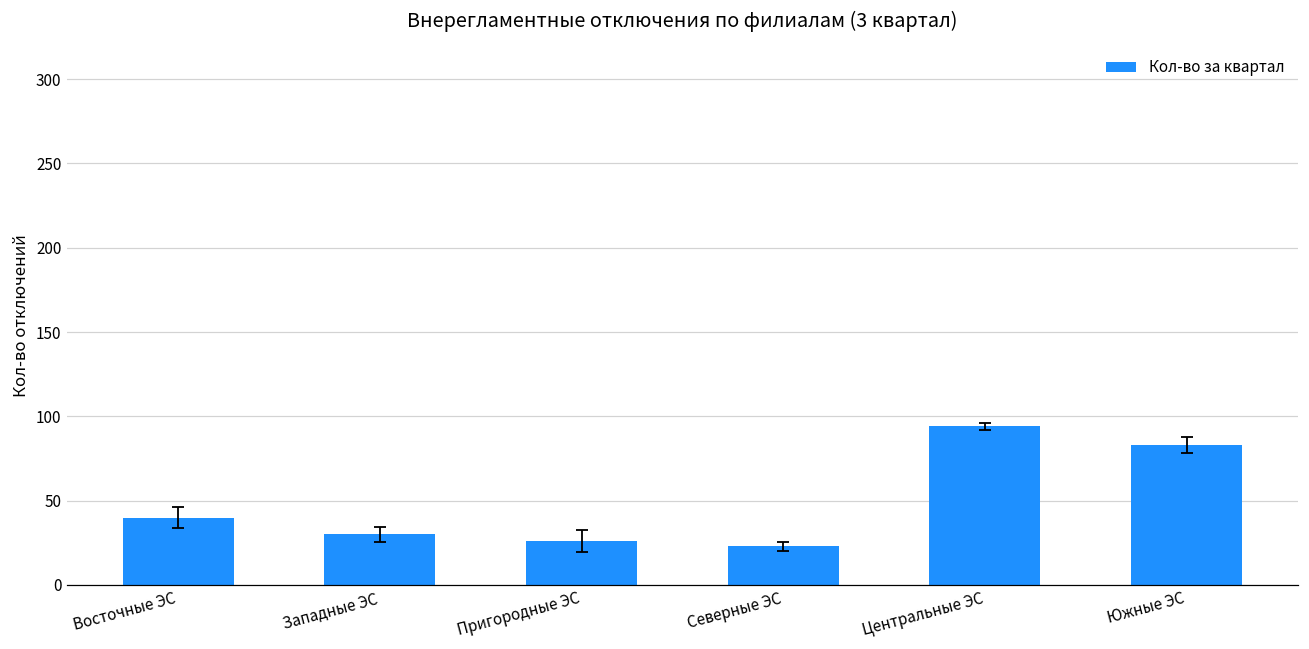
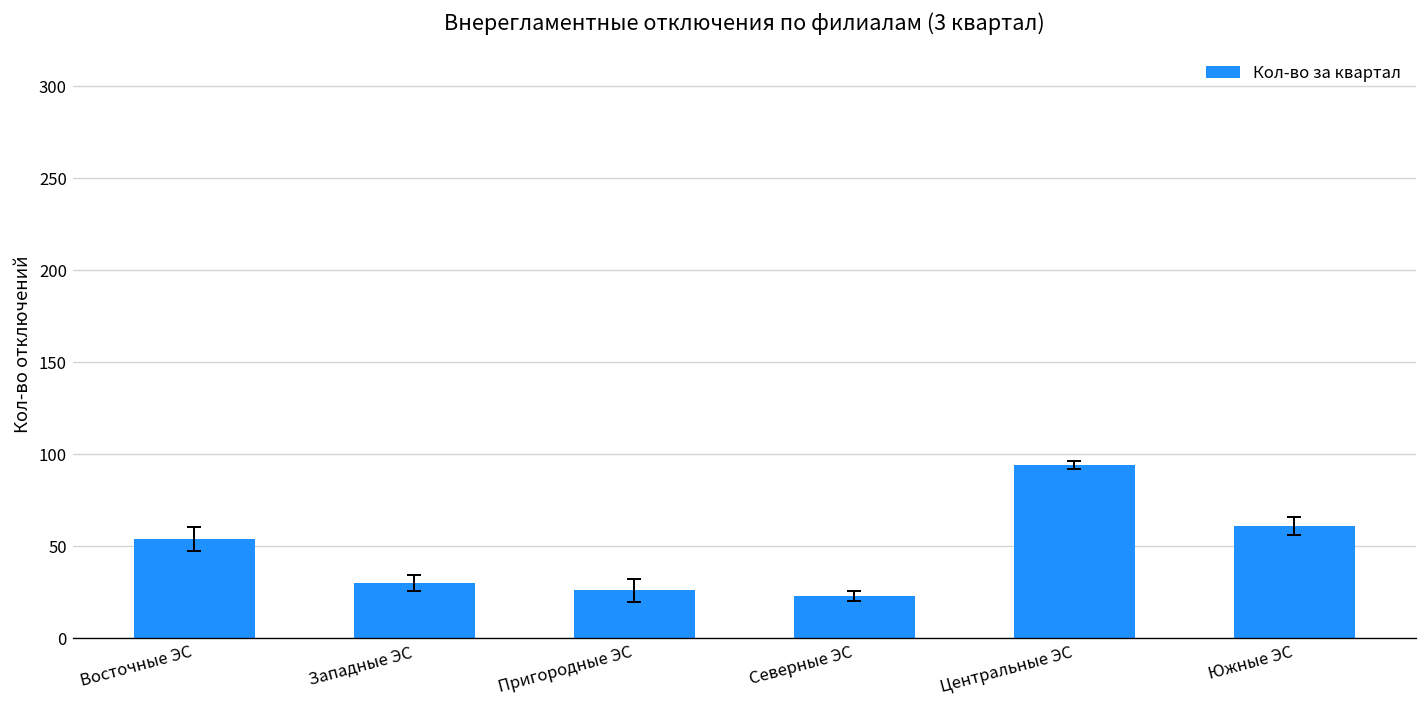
Кол-во за квартал, Восточные ЭС: 40 -> 54
Кол-во за квартал, Южные ЭС: 83 -> 61
